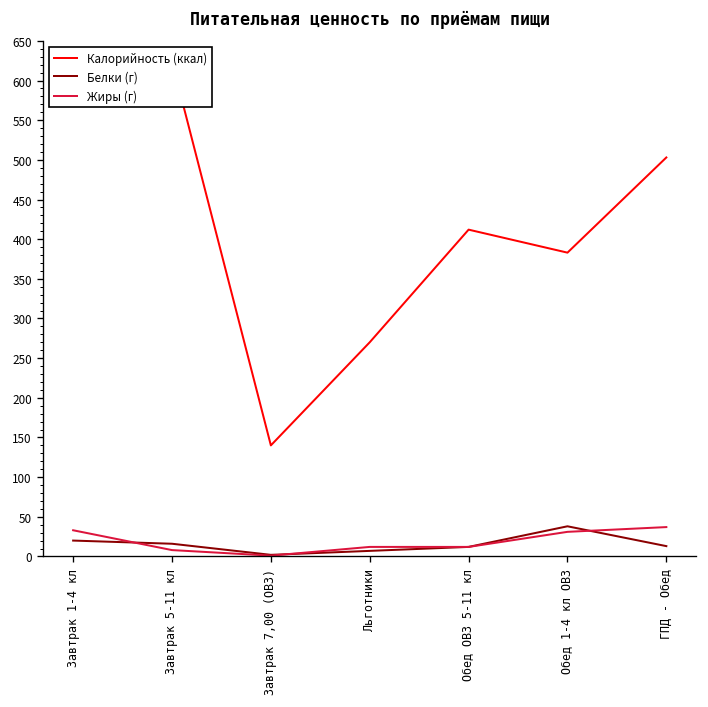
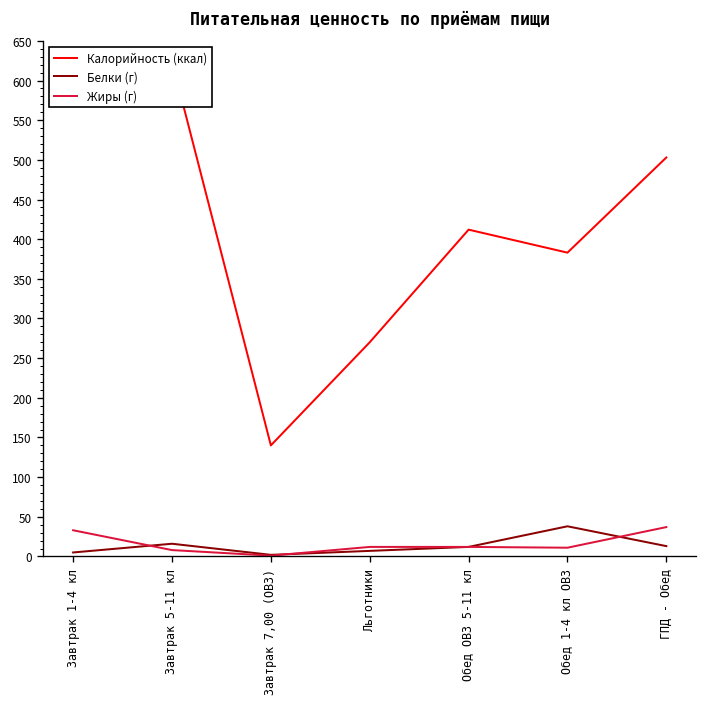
Белки (г), Завтрак 1-4 кл: 20 -> 10
Жиры (г), Обед 1-4 кл ОВЗ: 30 -> 10
